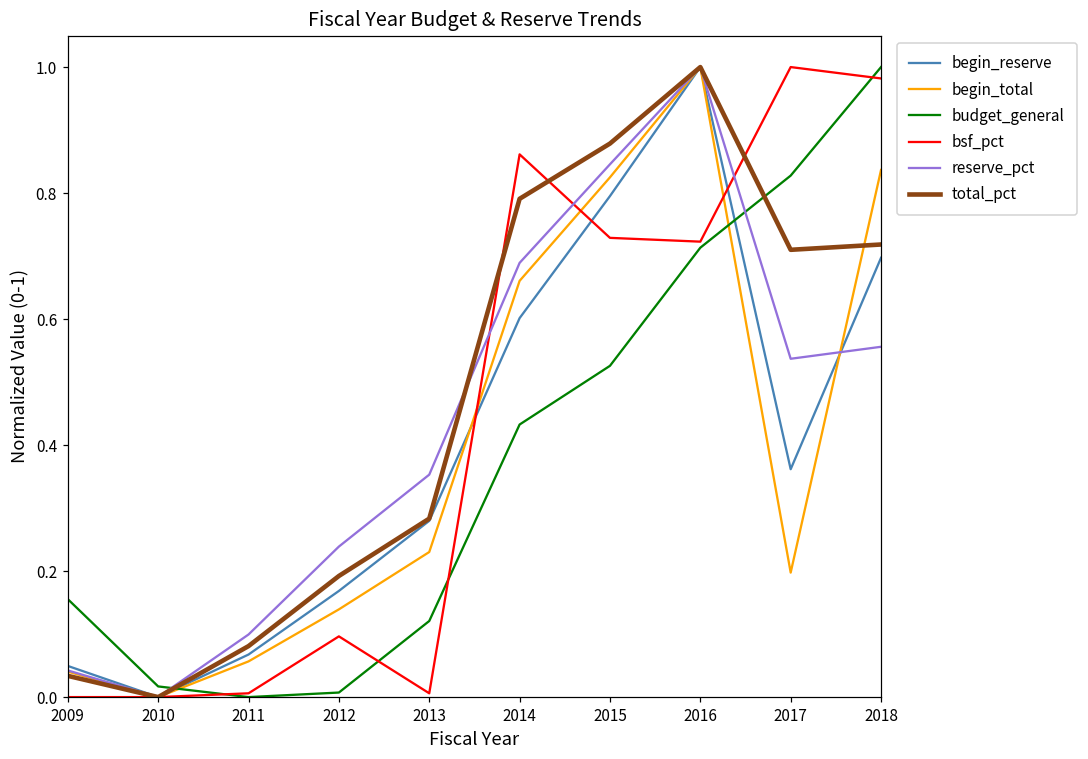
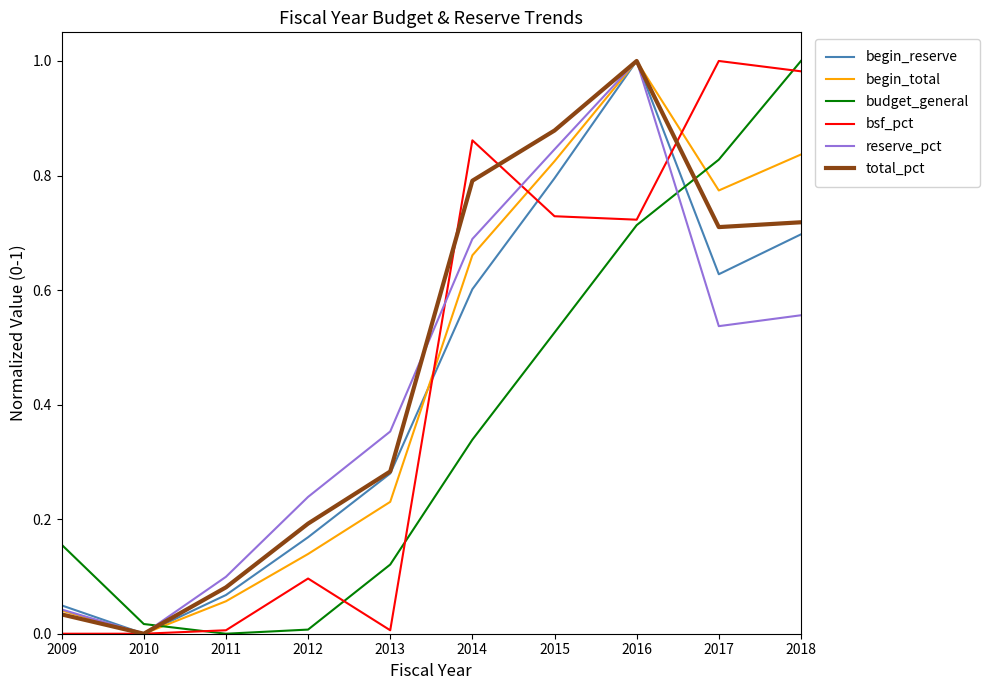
budget_general, 2014: 0.43 -> 0.34
begin_reserve, 2017: 0.36 -> 0.63
begin_total, 2017: 0.20 -> 0.77
